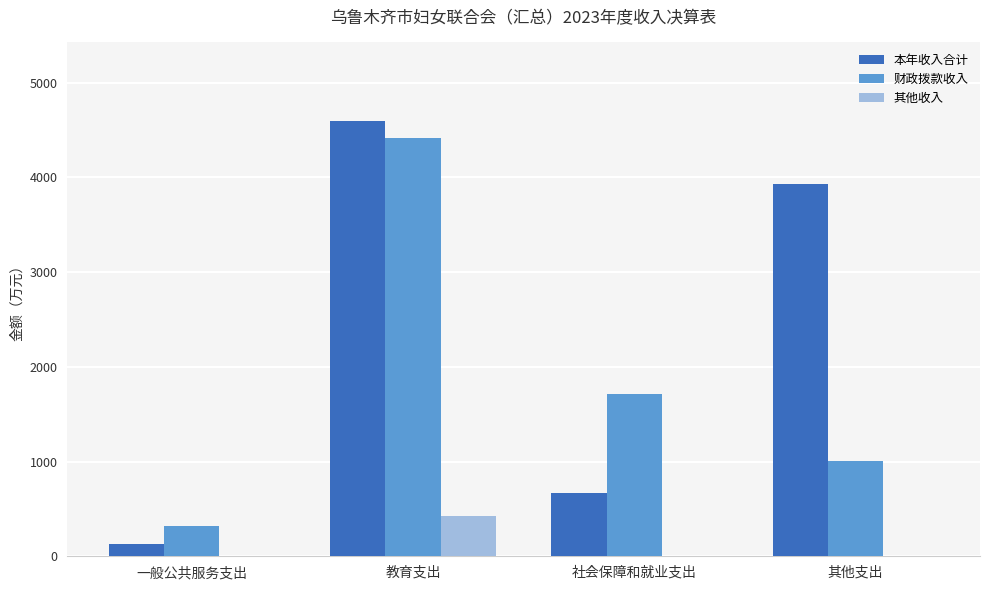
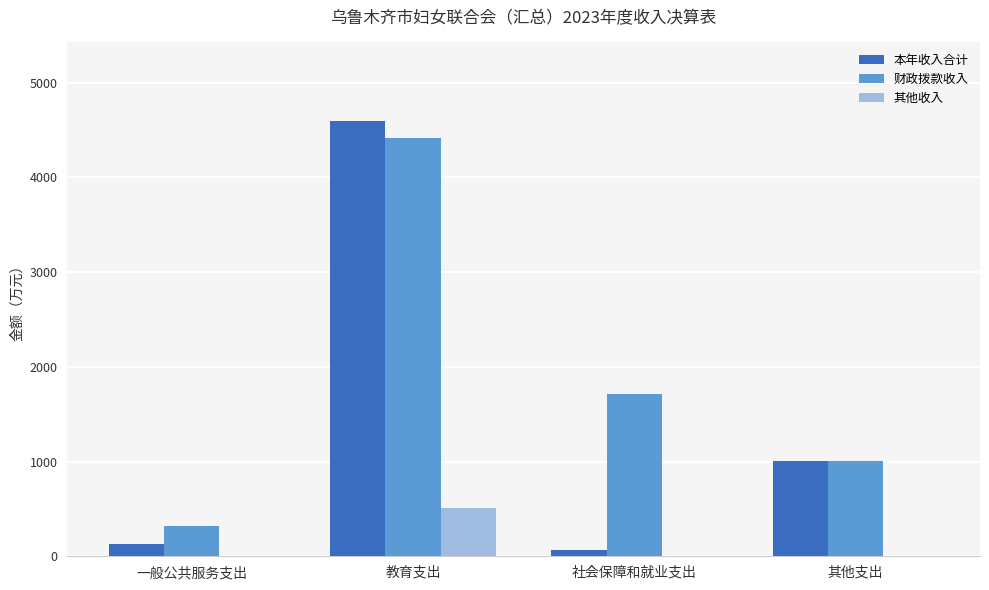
其他收入, 教育支出: 400 -> 500
本年收入合计, 社会保障和就业支出: 700 -> 100
本年收入合计, 其他支出: 3900 -> 1000
